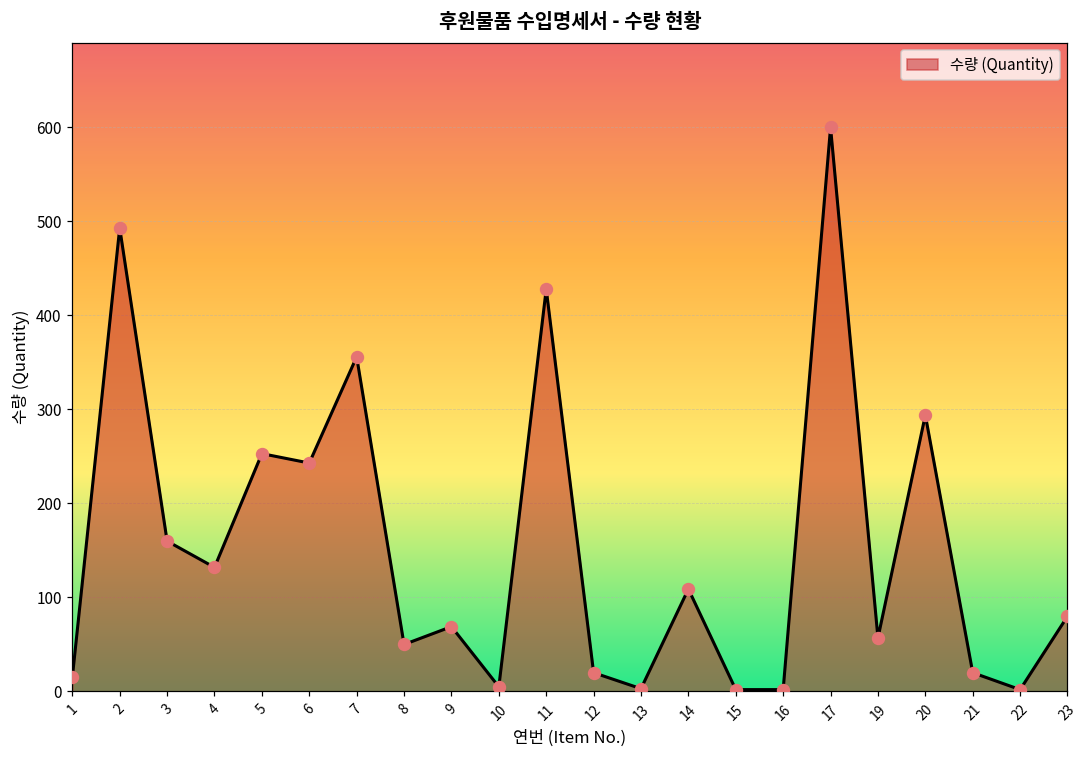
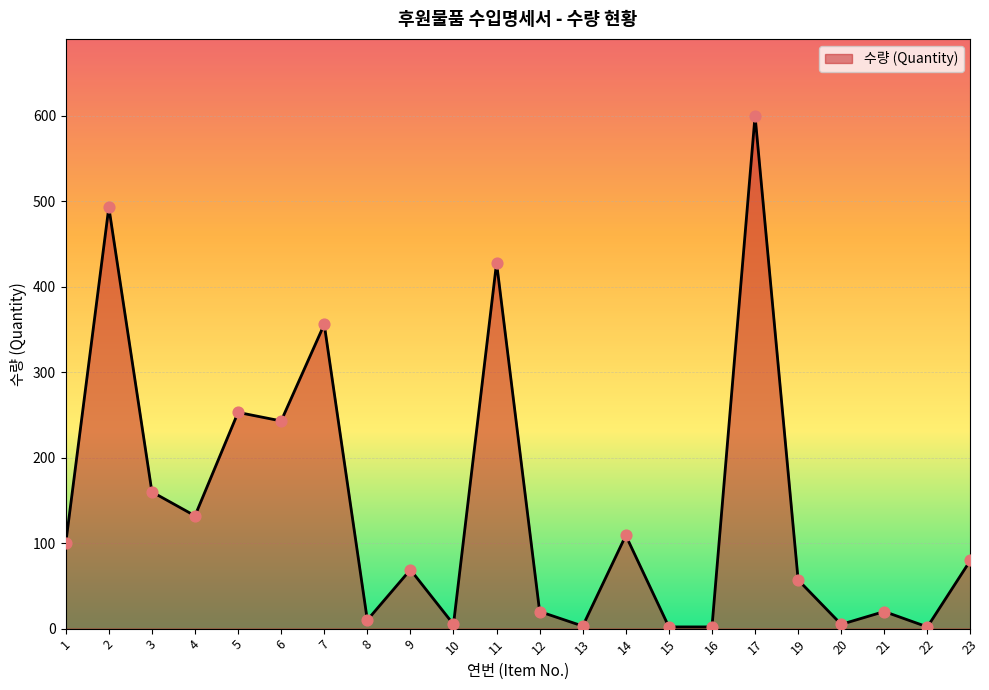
1: 20 -> 100
8: 50 -> 10
20: 290 -> 10
